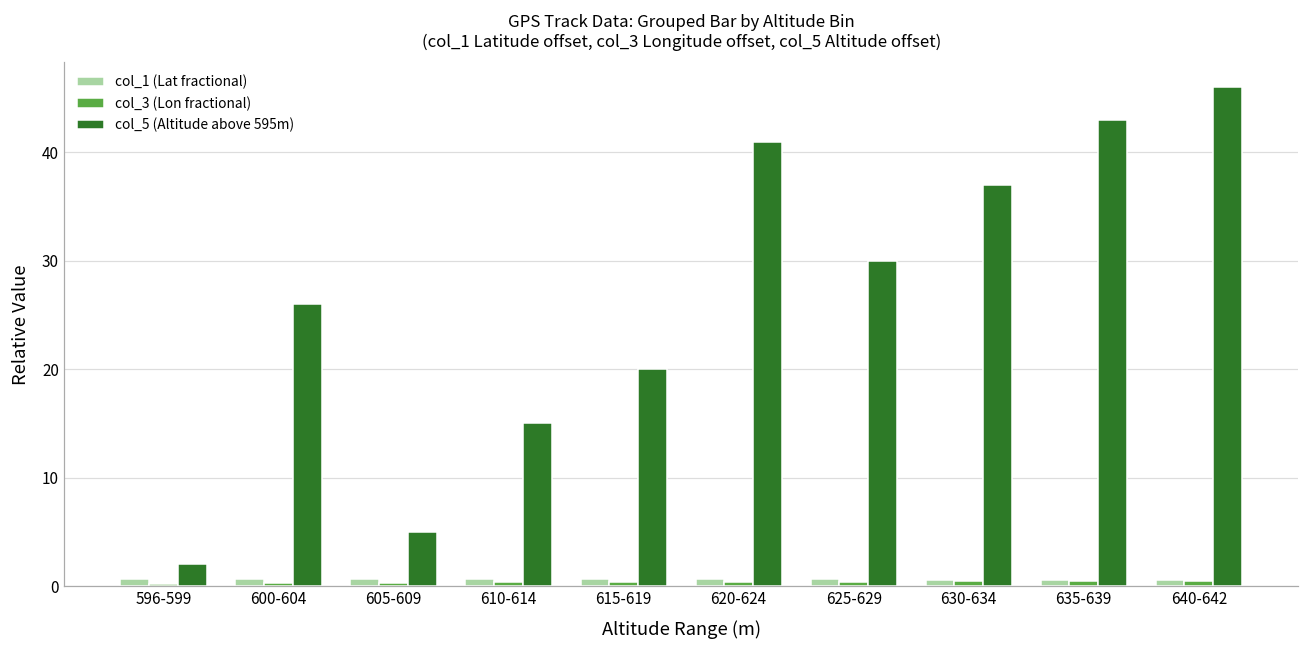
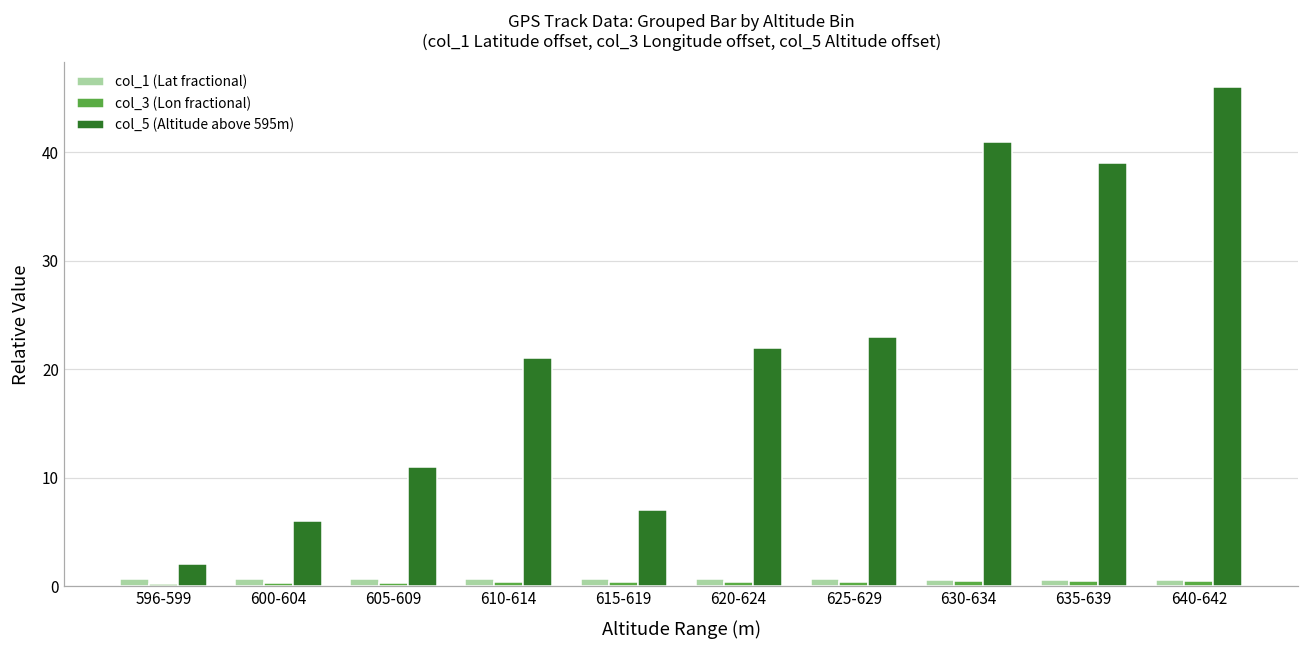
col_5 (Altitude above 595m), 600-604: 26 -> 6
col_5 (Altitude above 595m), 605-609: 5 -> 11
col_5 (Altitude above 595m), 610-614: 15 -> 21
col_5 (Altitude above 595m), 615-619: 20 -> 7
col_5 (Altitude above 595m), 620-624: 41 -> 22
col_5 (Altitude above 595m), 625-629: 30 -> 23
col_5 (Altitude above 595m), 630-634: 37 -> 41
col_5 (Altitude above 595m), 635-639: 43 -> 39
